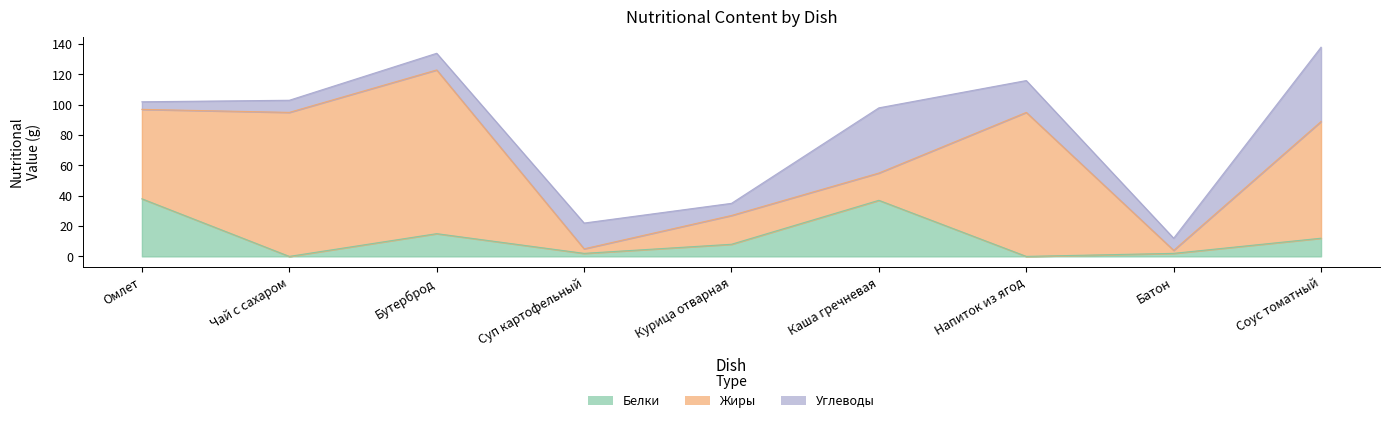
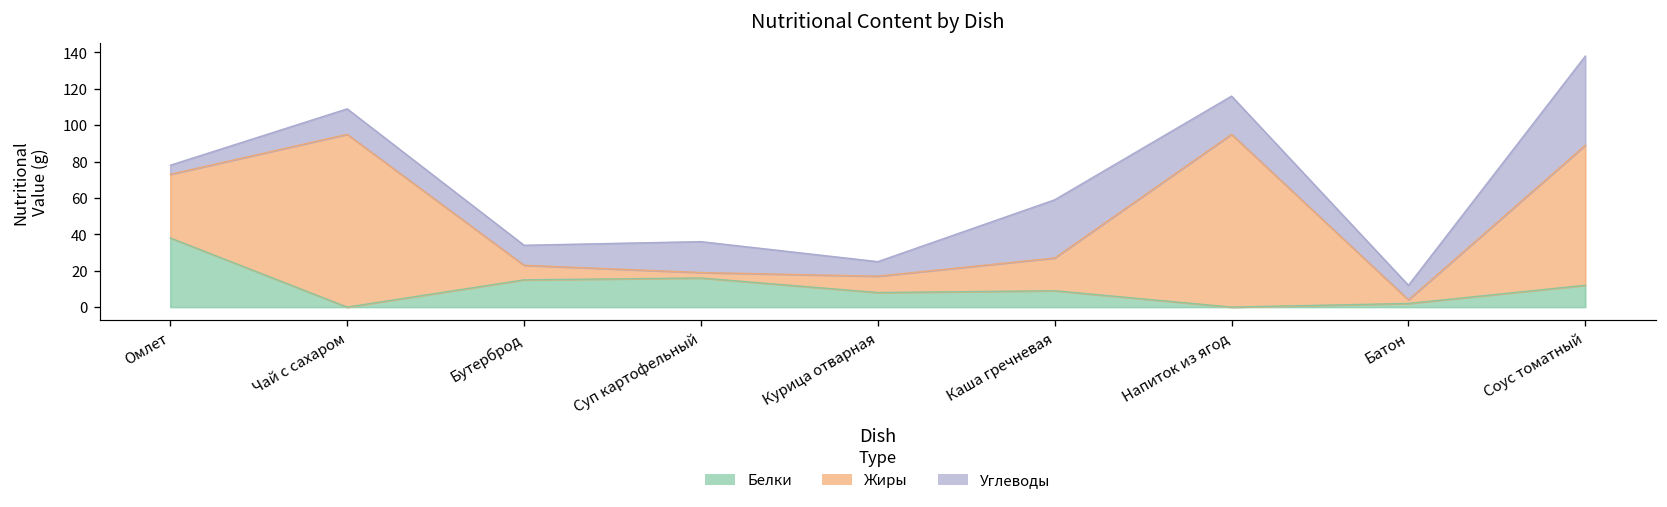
Жиры, Омлет: 59 -> 35
Углеводы, Чай с сахаром: 8 -> 14
Жиры, Бутерброд: 108 -> 8
Белки, Суп картофельный: 2 -> 16
Жиры, Курица отварная: 19 -> 9
Белки, Каша гречневая: 37 -> 9
Углеводы, Каша гречневая: 43 -> 32
